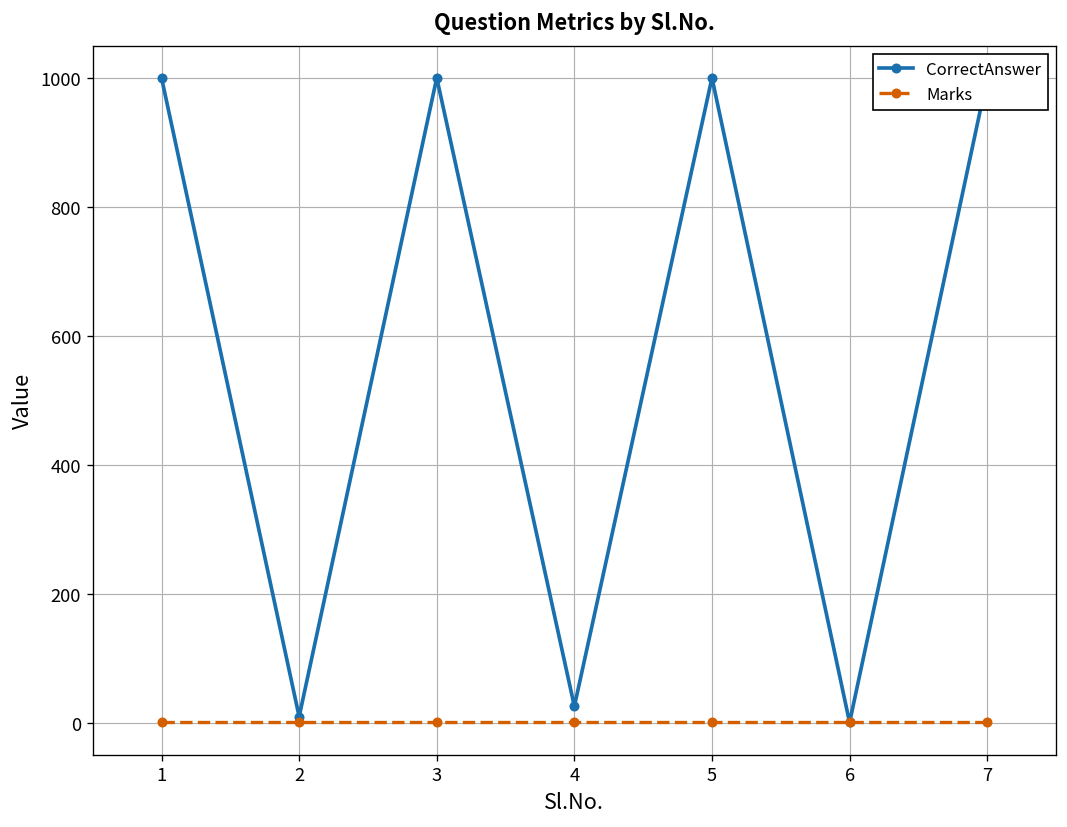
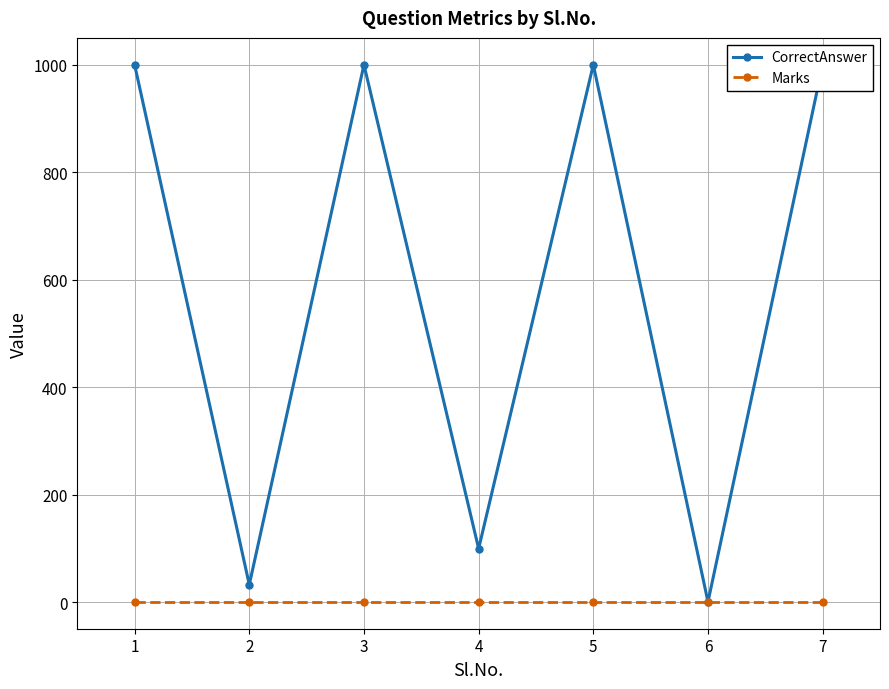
CorrectAnswer, 2: 10 -> 30
CorrectAnswer, 4: 30 -> 100
